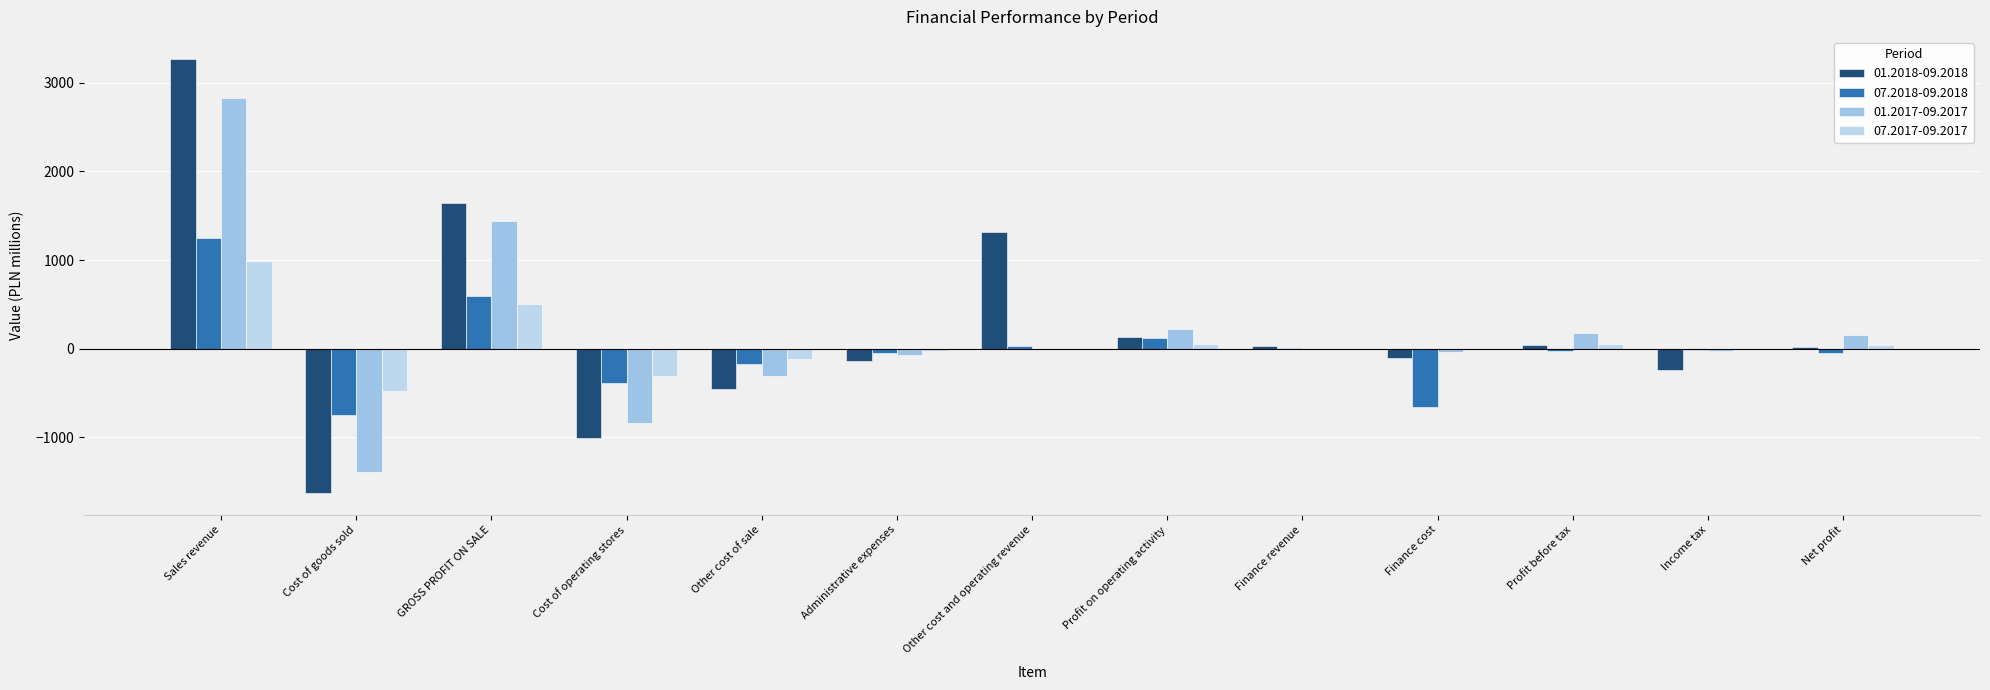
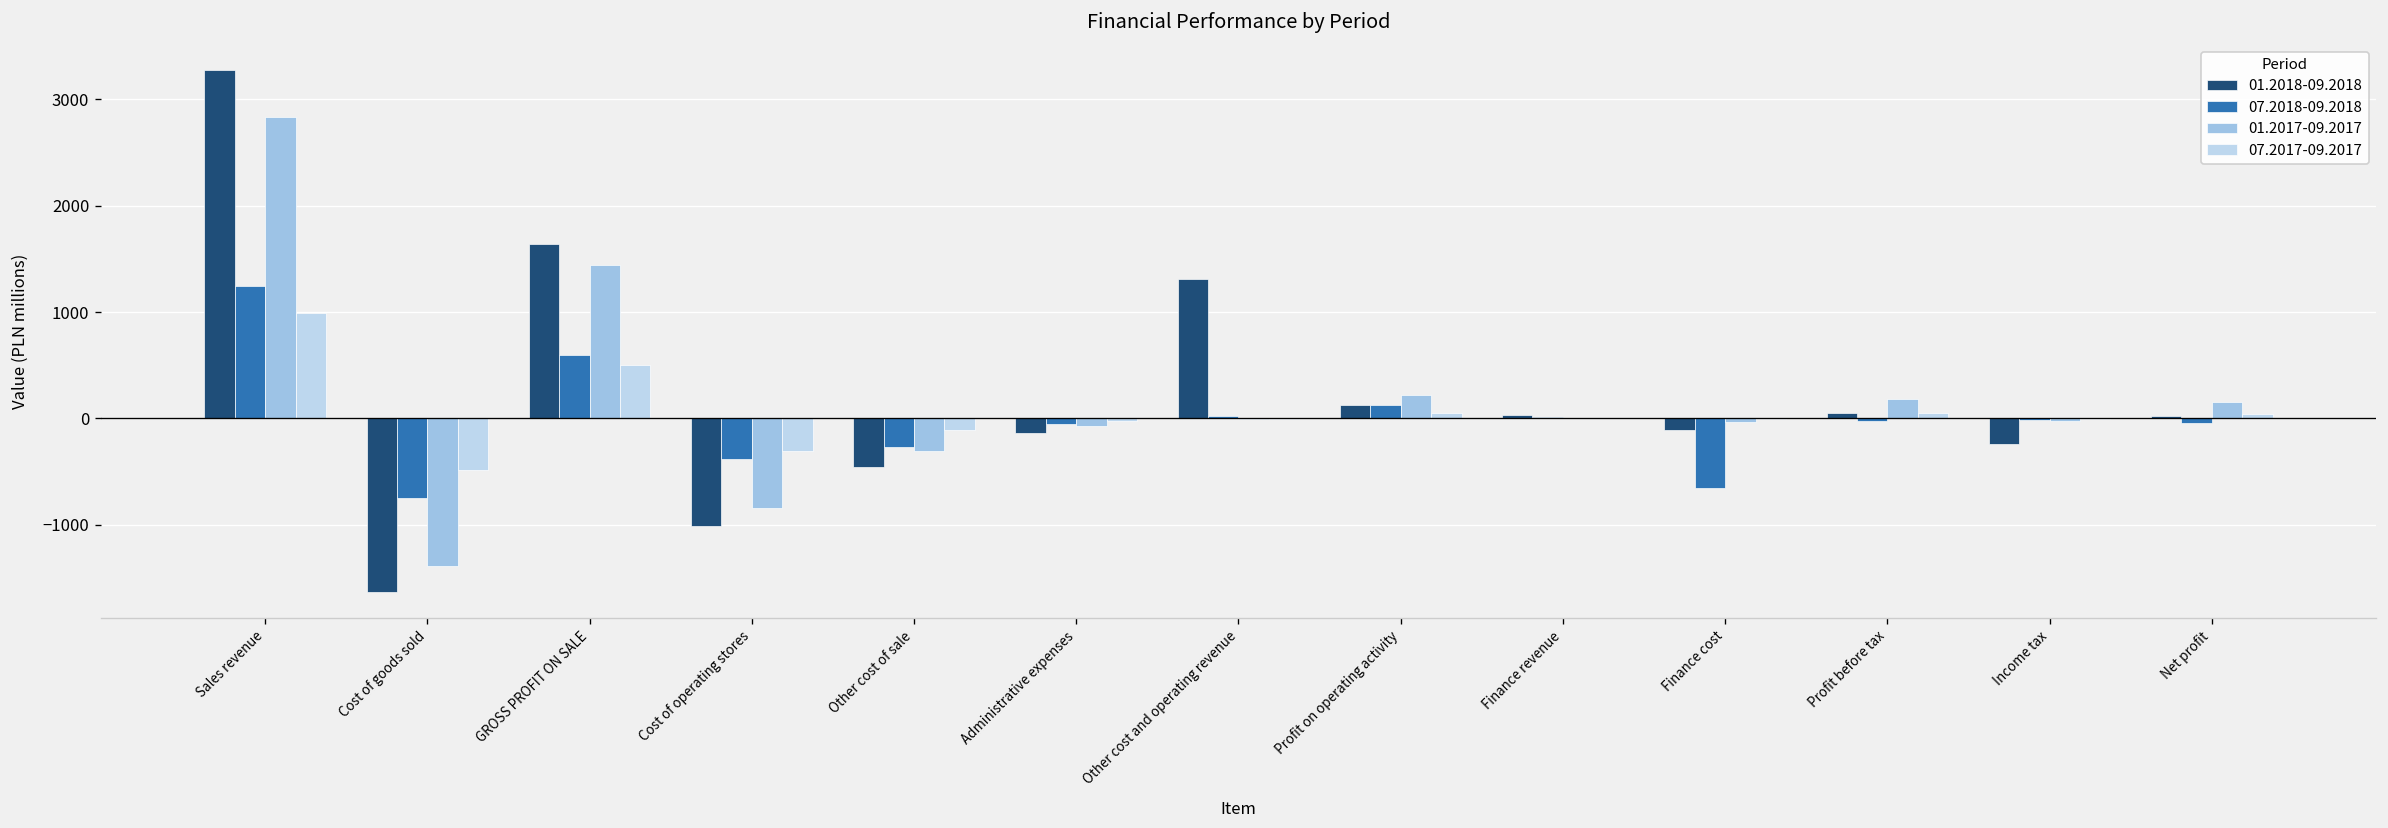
07.2018-09.2018, Other cost of sale: -200 -> -300
